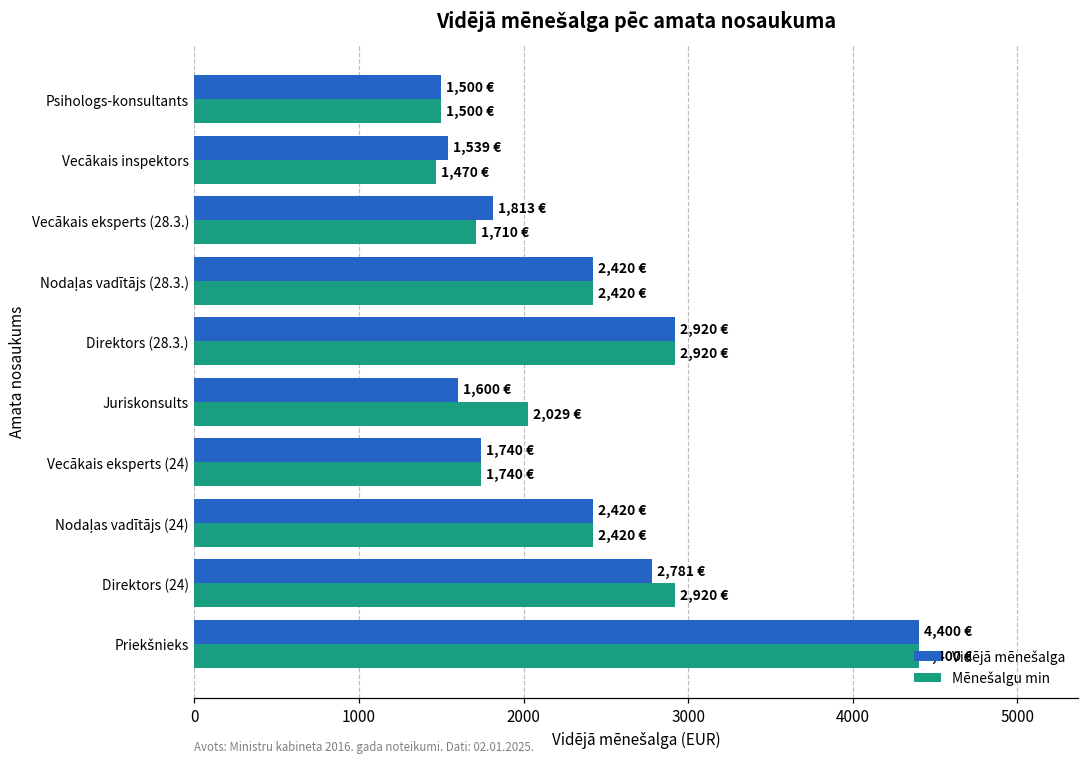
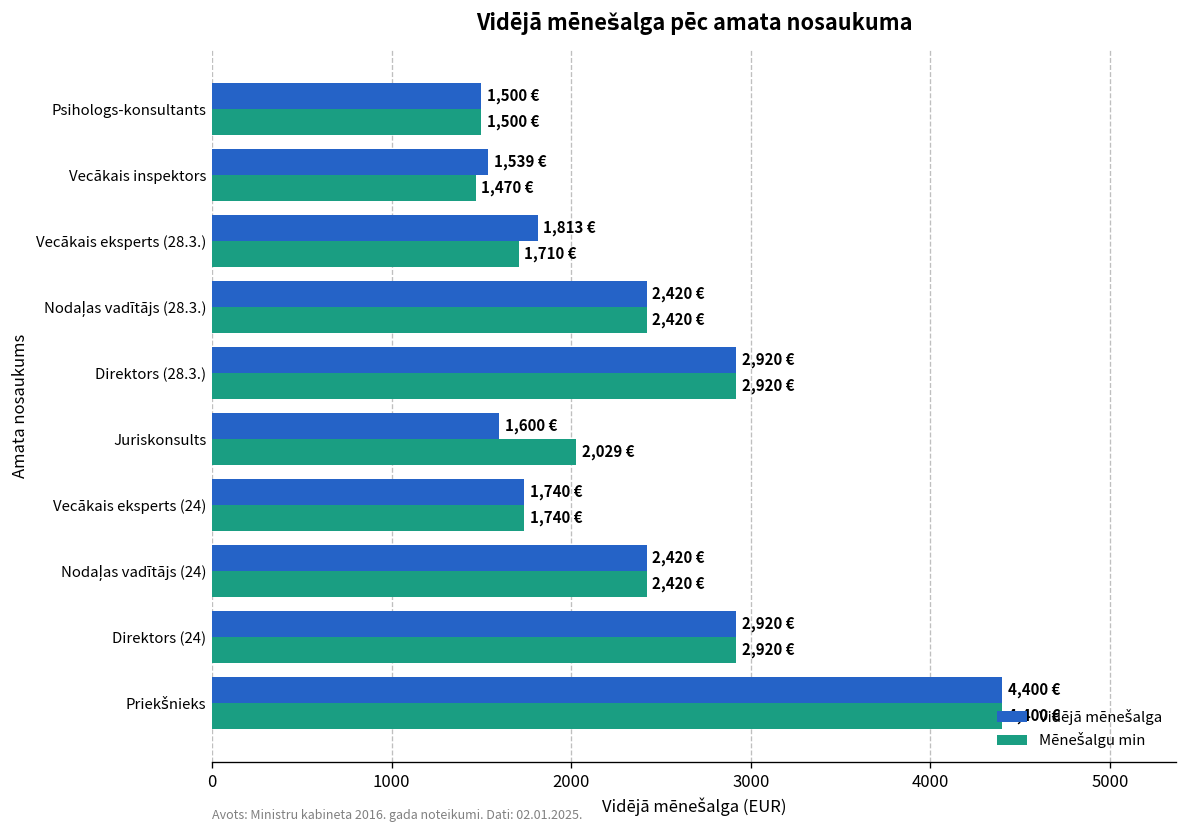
Vidējā mēnešalga, Direktors (24): 2,781 -> 2,920
